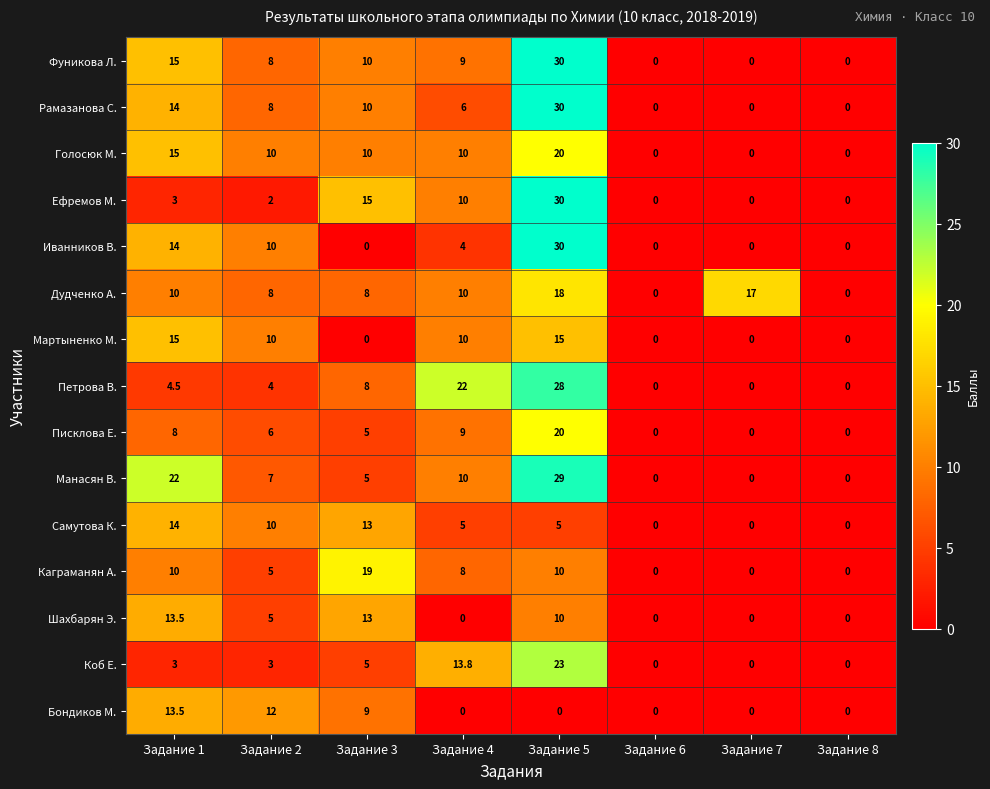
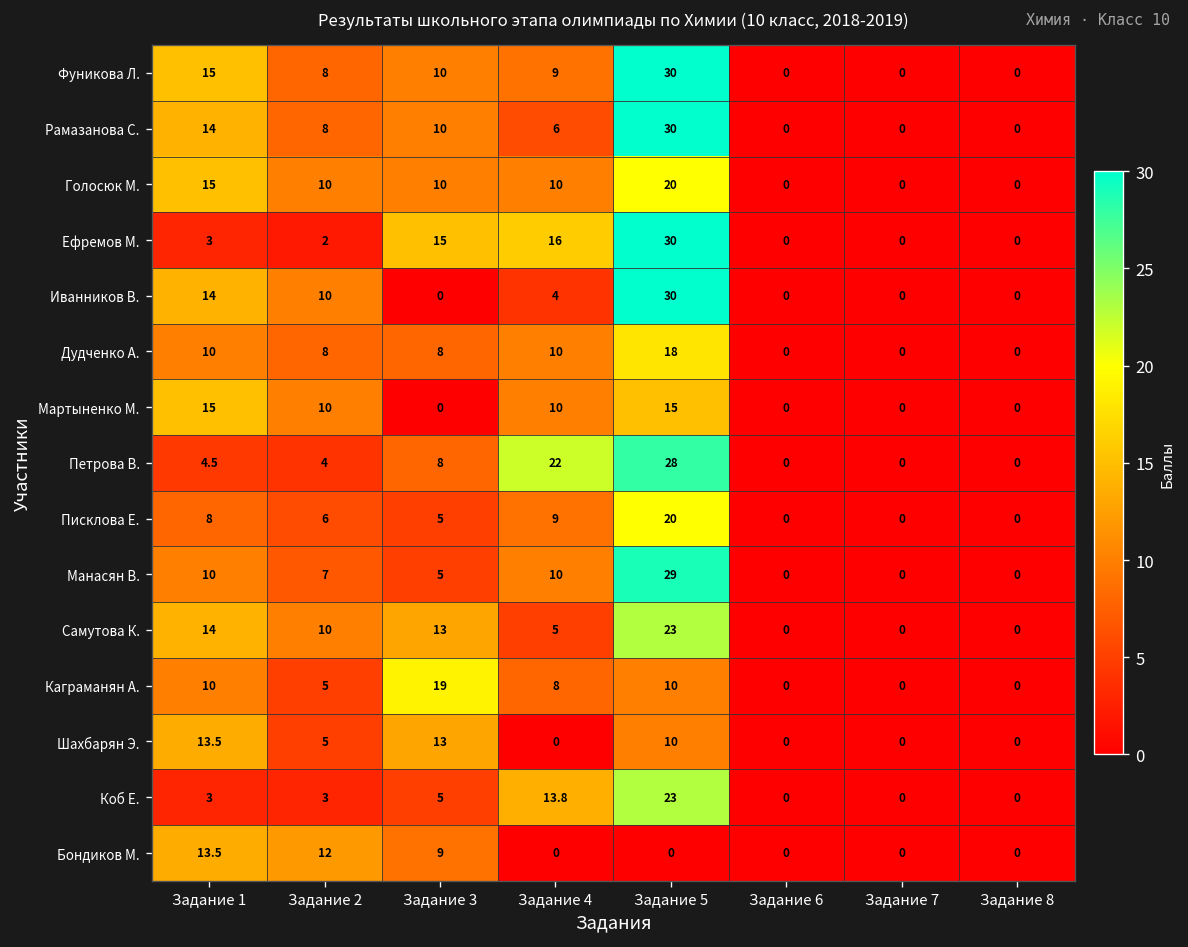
Ефремов М., Задание 4: 10 -> 16
Дудченко А., Задание 7: 17 -> 0
Манасян В., Задание 1: 22 -> 10
Самутова К., Задание 5: 5 -> 23
